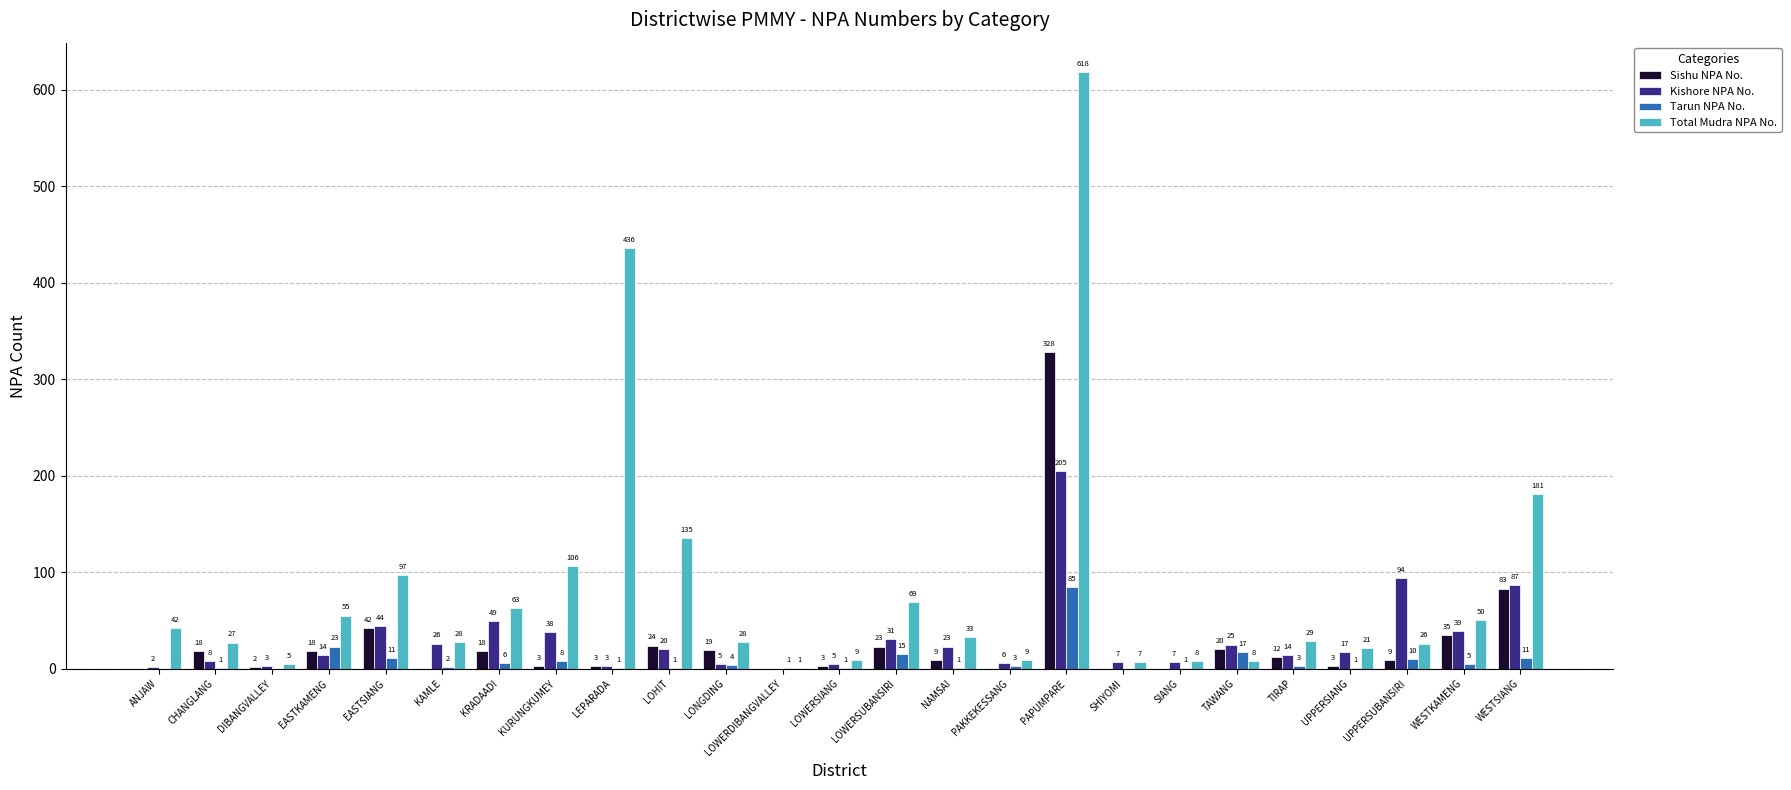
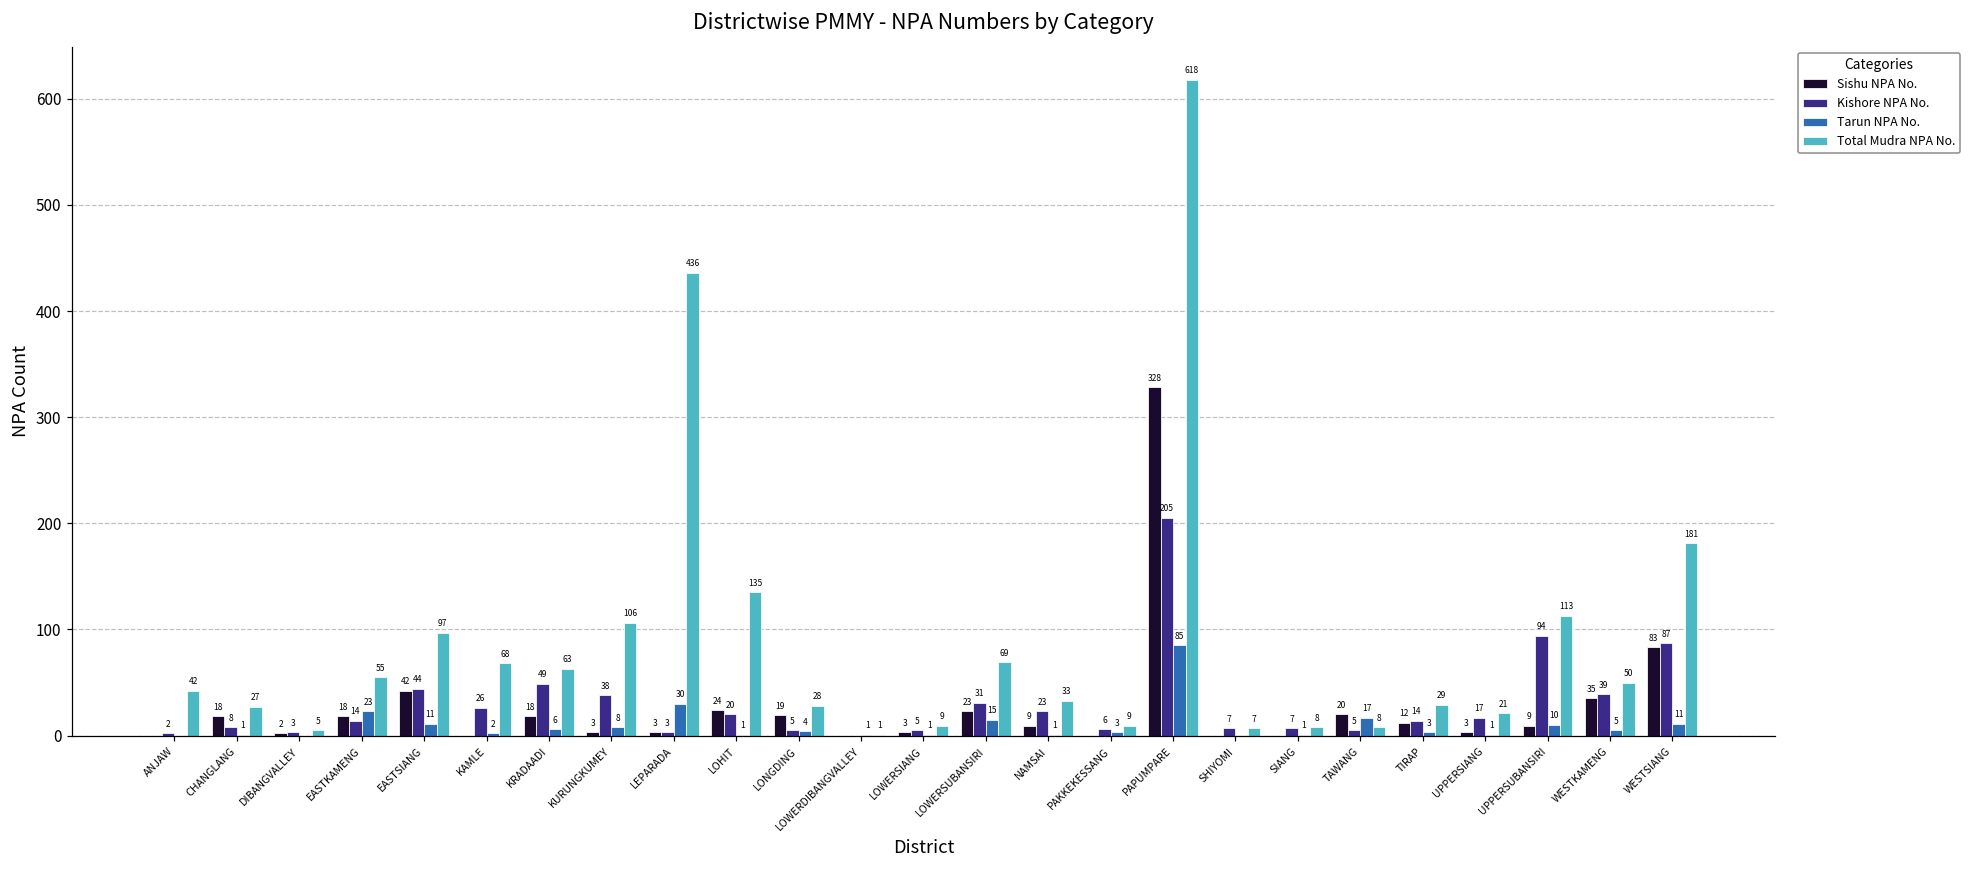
Total Mudra NPA No., KAMLE: 28 -> 68
Tarun NPA No., LEPARADA: 1 -> 30
Kishore NPA No., TAWANG: 25 -> 5
Total Mudra NPA No., UPPERSUBANSIRI: 26 -> 113
